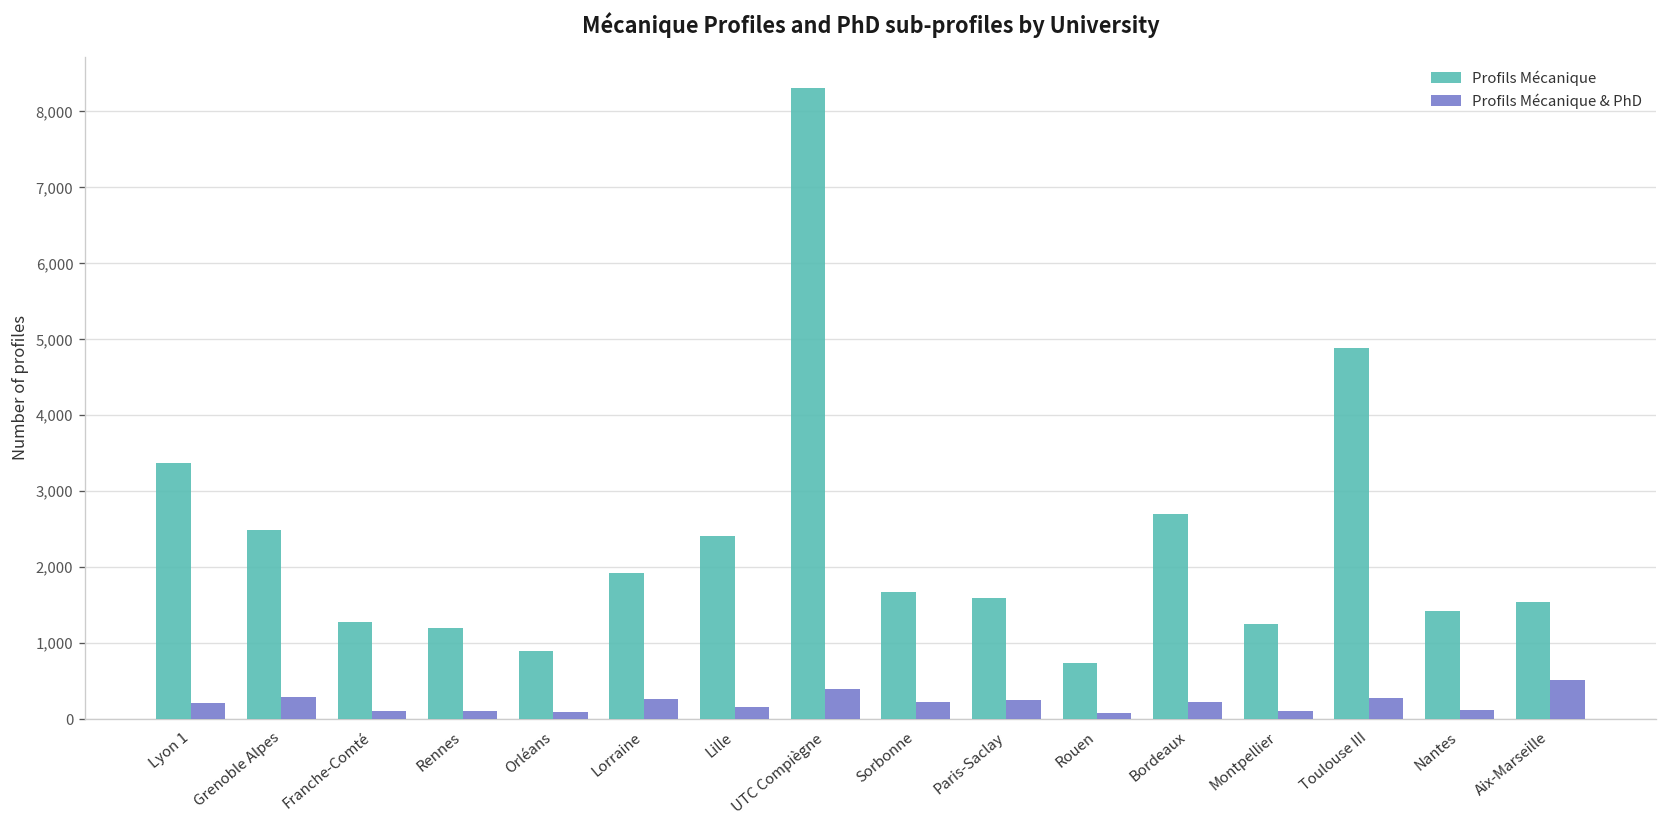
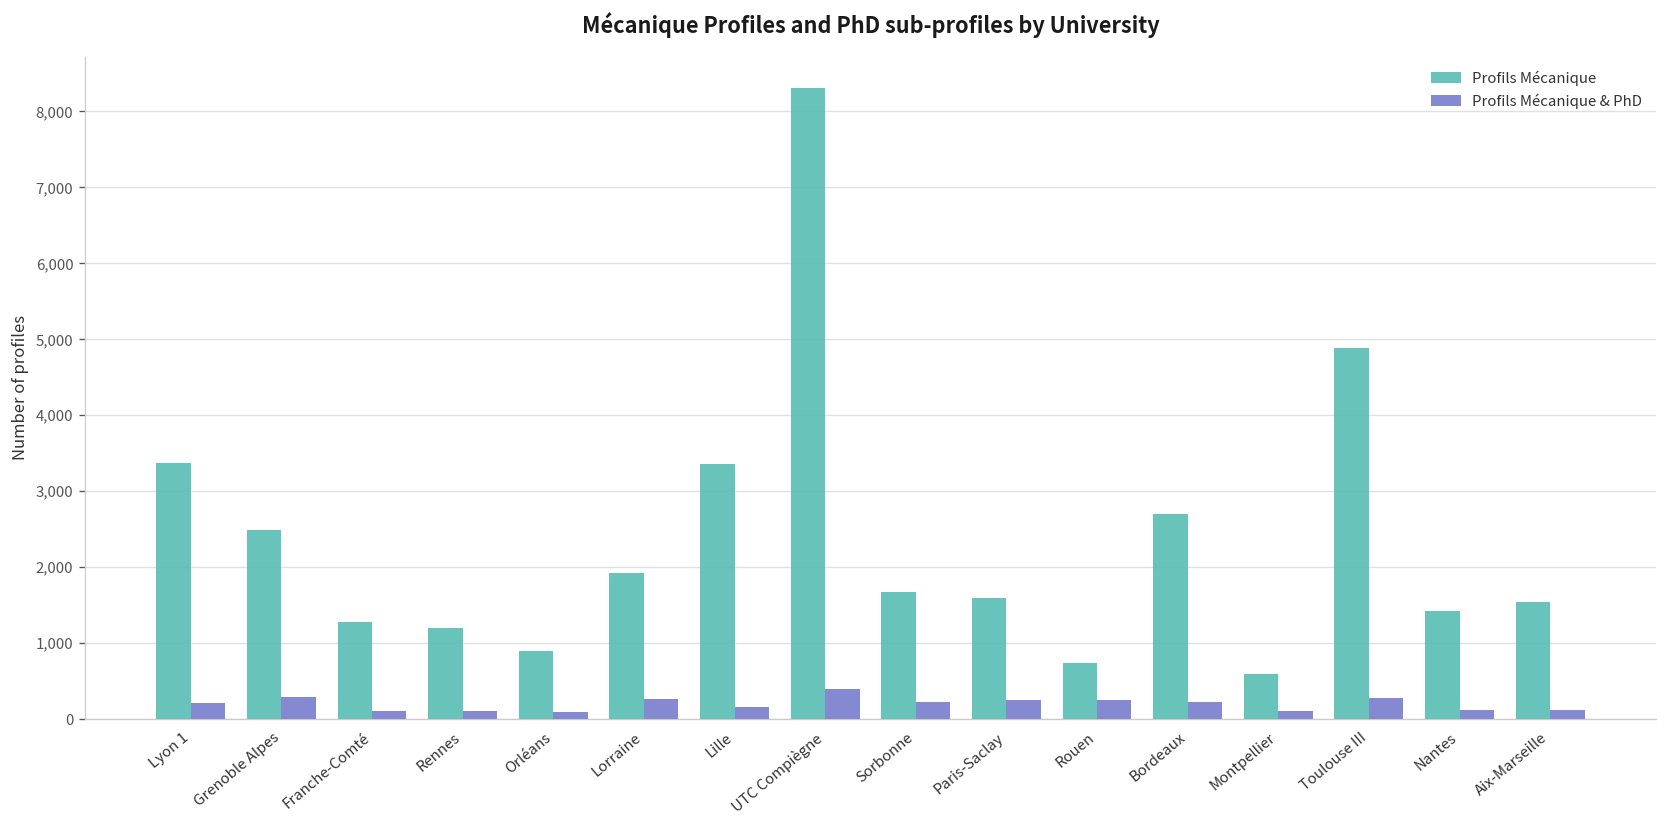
Profils Mécanique, Lille: 2,400 -> 3,400
Profils Mécanique & PhD, Rouen: 100 -> 300
Profils Mécanique, Montpellier: 1,300 -> 600
Profils Mécanique & PhD, Aix-Marseille: 500 -> 100
